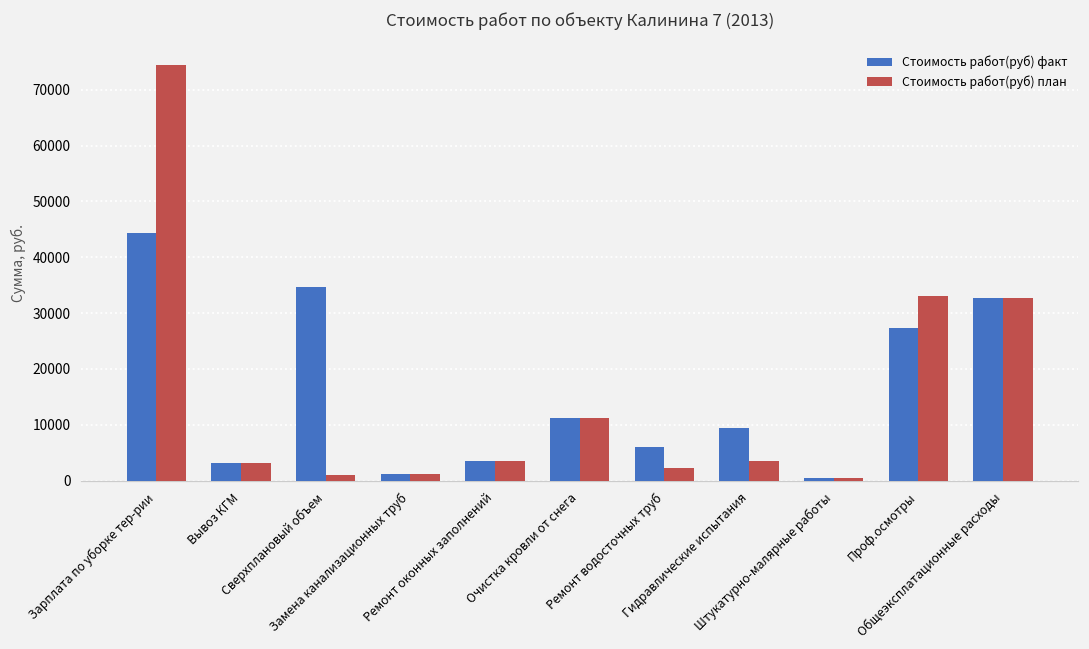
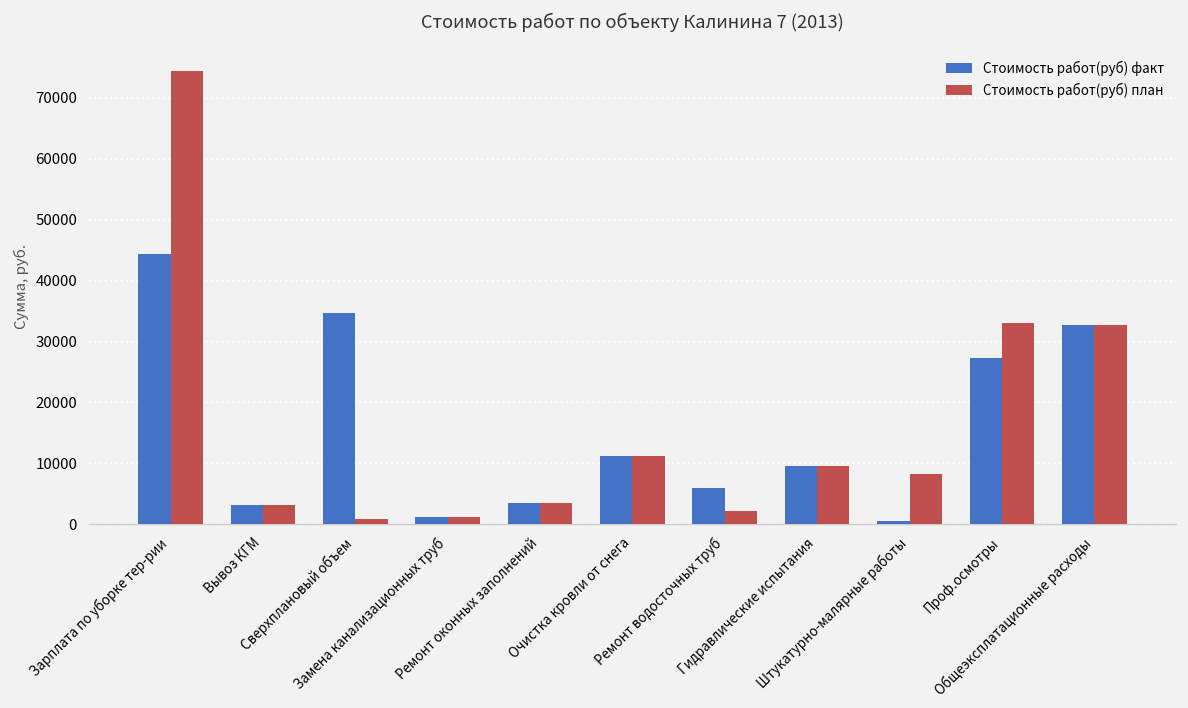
Стоимость работ(руб) план, Гидравлические испытания: 3000 -> 9000
Стоимость работ(руб) план, Штукатурно-малярные работы: 1000 -> 8000
